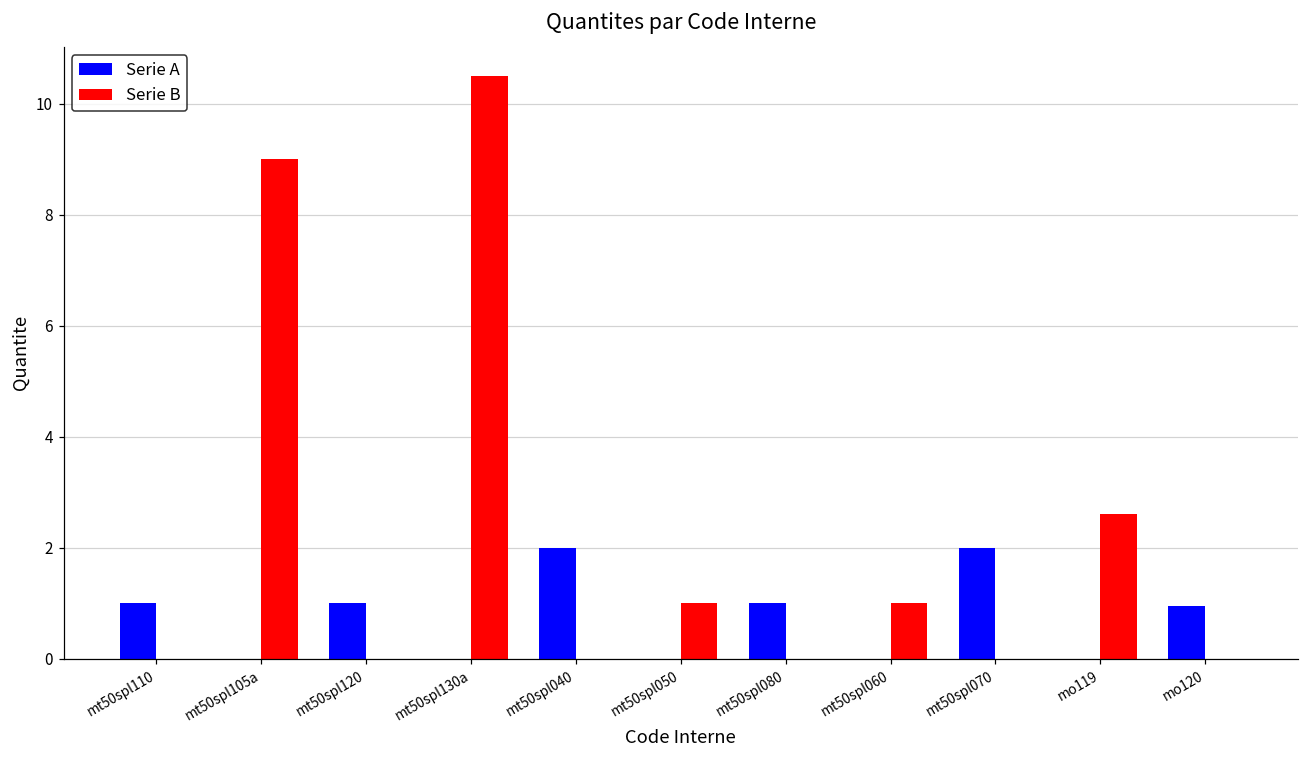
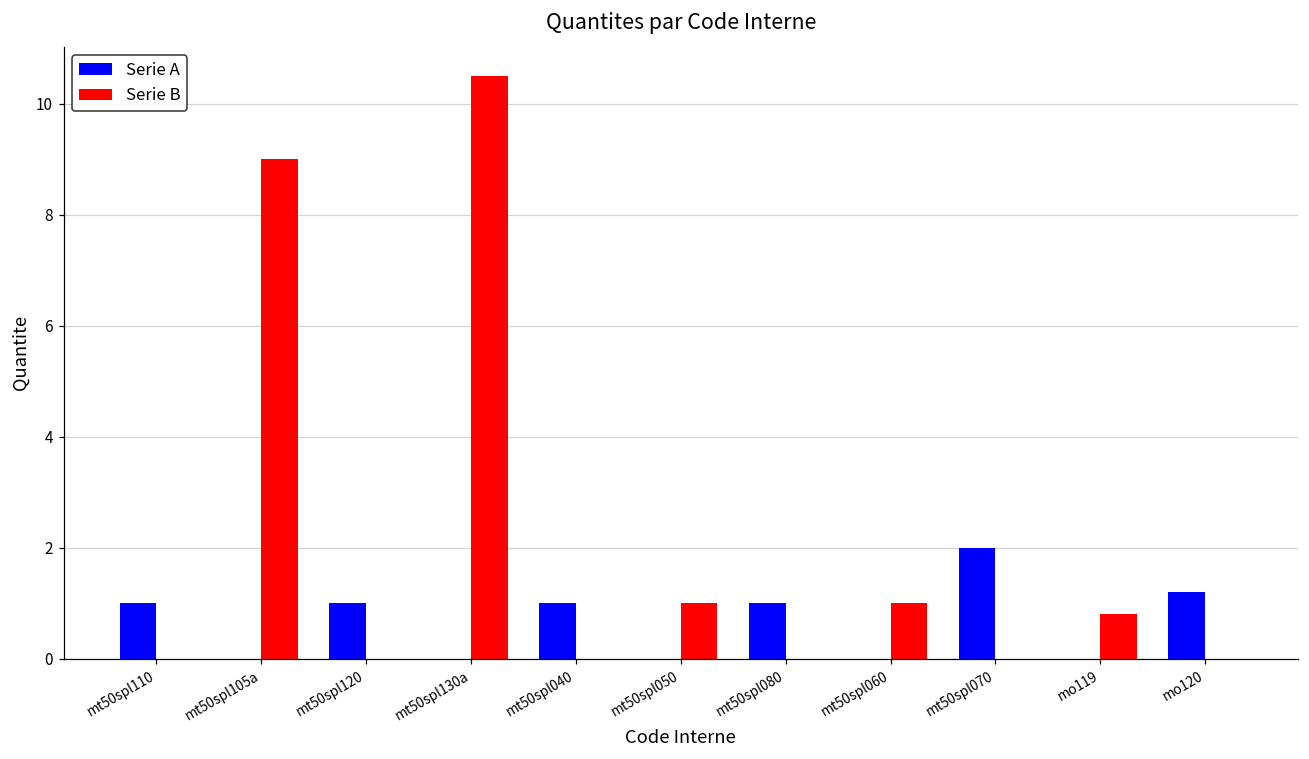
Serie A, mt50spl040: 2 -> 1
Serie B, mo119: 2.6 -> 0.8
Serie A, mo120: 0.9 -> 1.2
